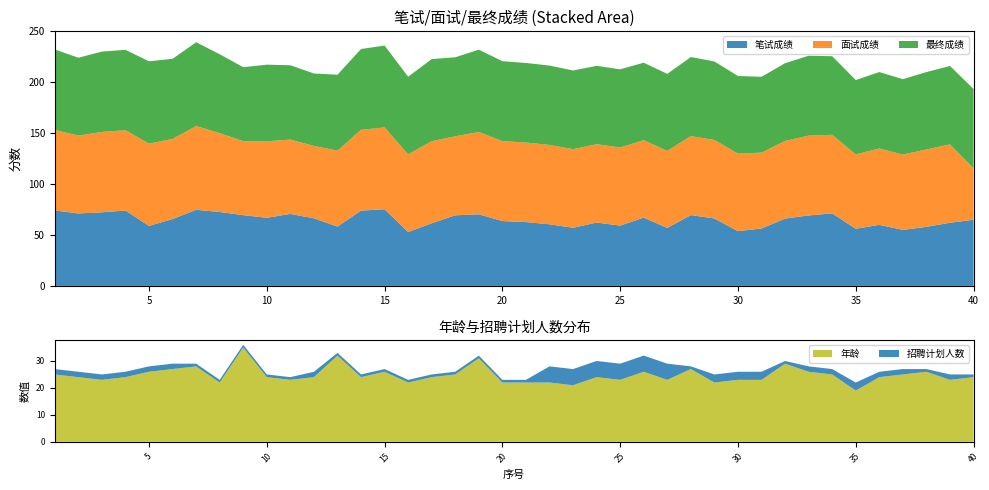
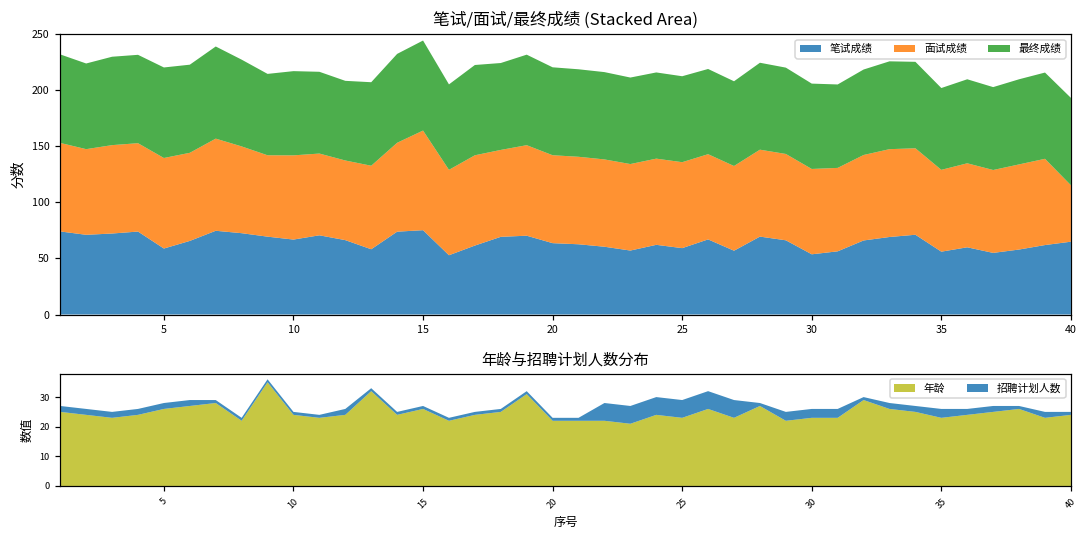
笔试/面试/最终成绩 (Stacked Area), 面试成绩, 15: 80 -> 89
年龄与招聘计划人数分布, 年龄, 35: 19 -> 23
